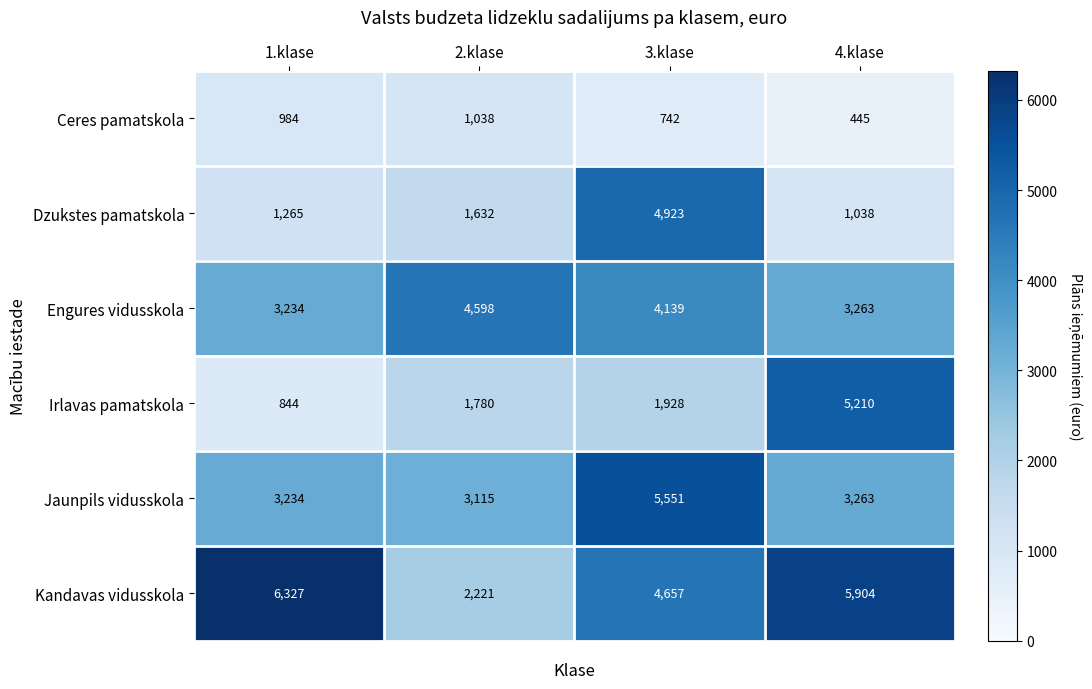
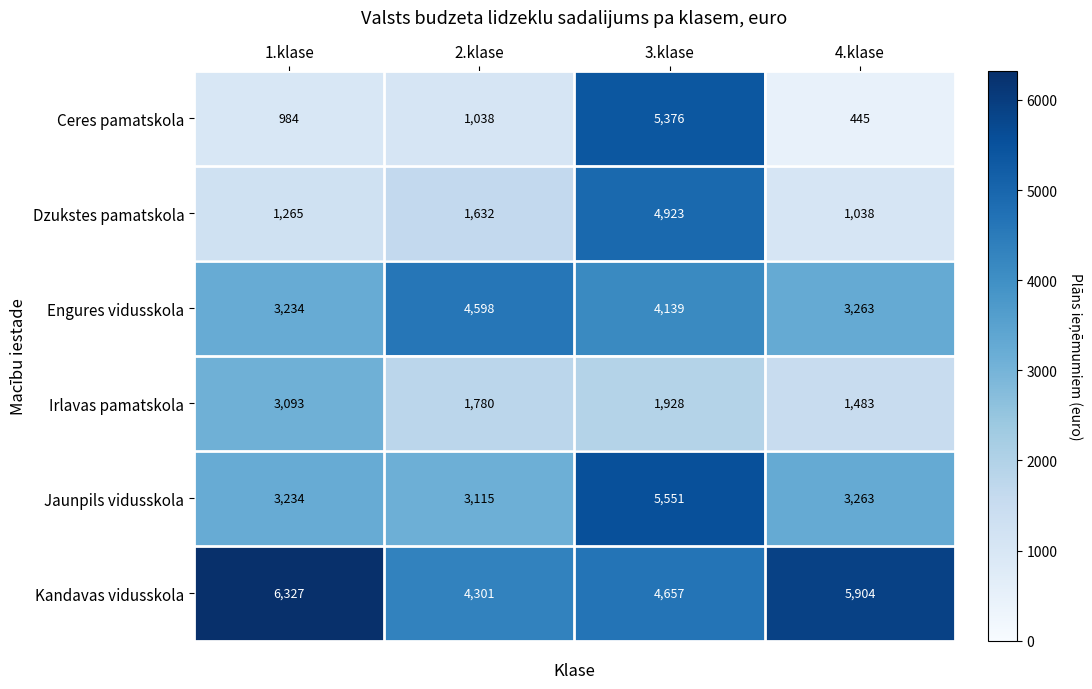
Ceres pamatskola, 3.klase: 742 -> 5,376
Irlavas pamatskola, 1.klase: 844 -> 3,093
Irlavas pamatskola, 4.klase: 5,210 -> 1,483
Kandavas vidusskola, 2.klase: 2,221 -> 4,301
